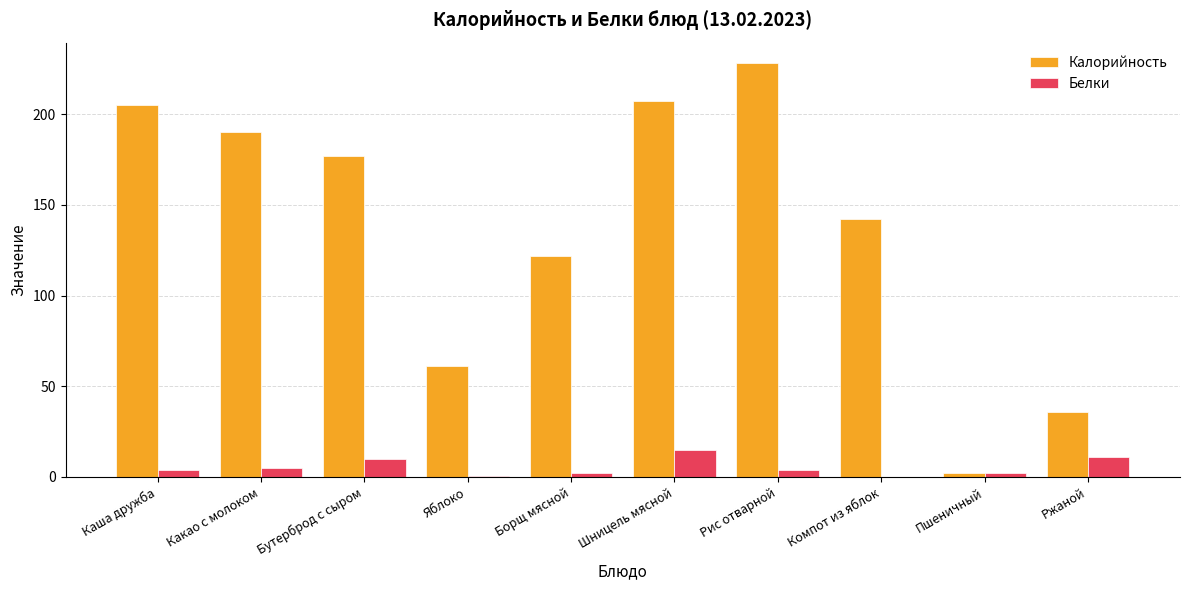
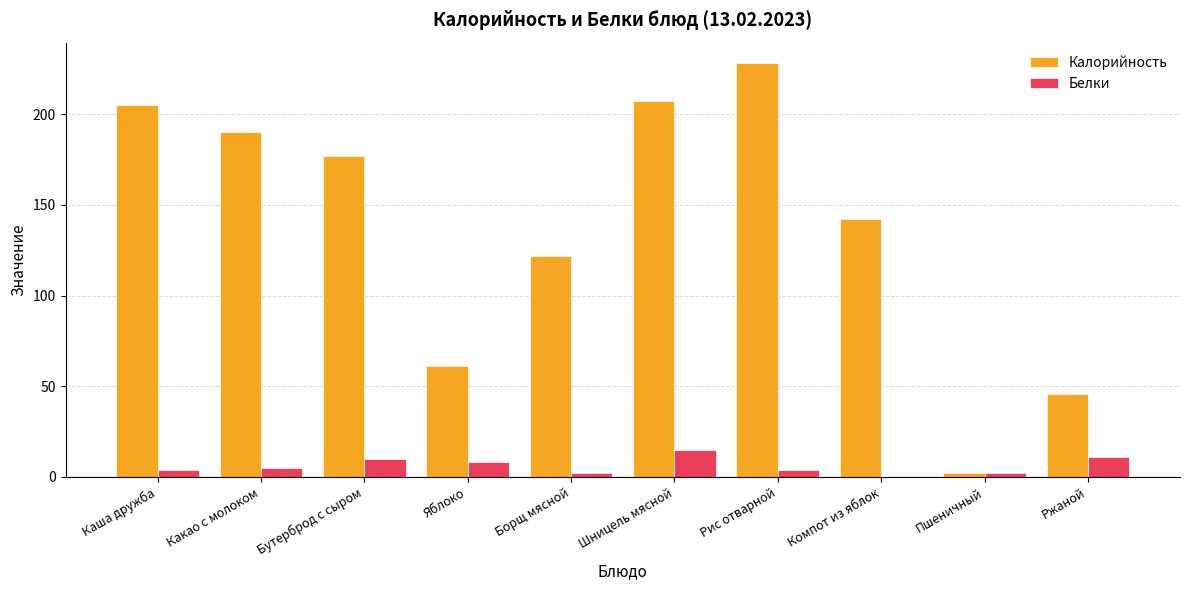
Белки, Яблоко: 1 -> 8
Калорийность, Ржаной: 36 -> 46
